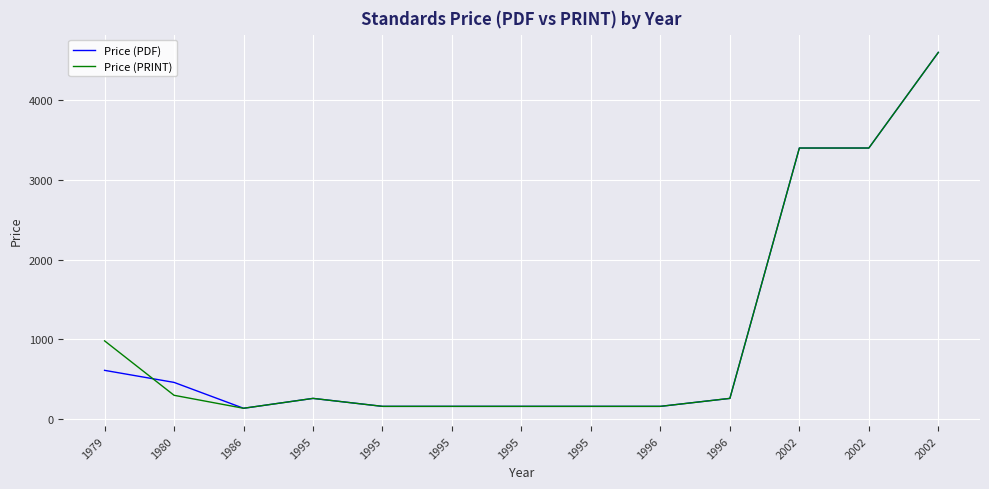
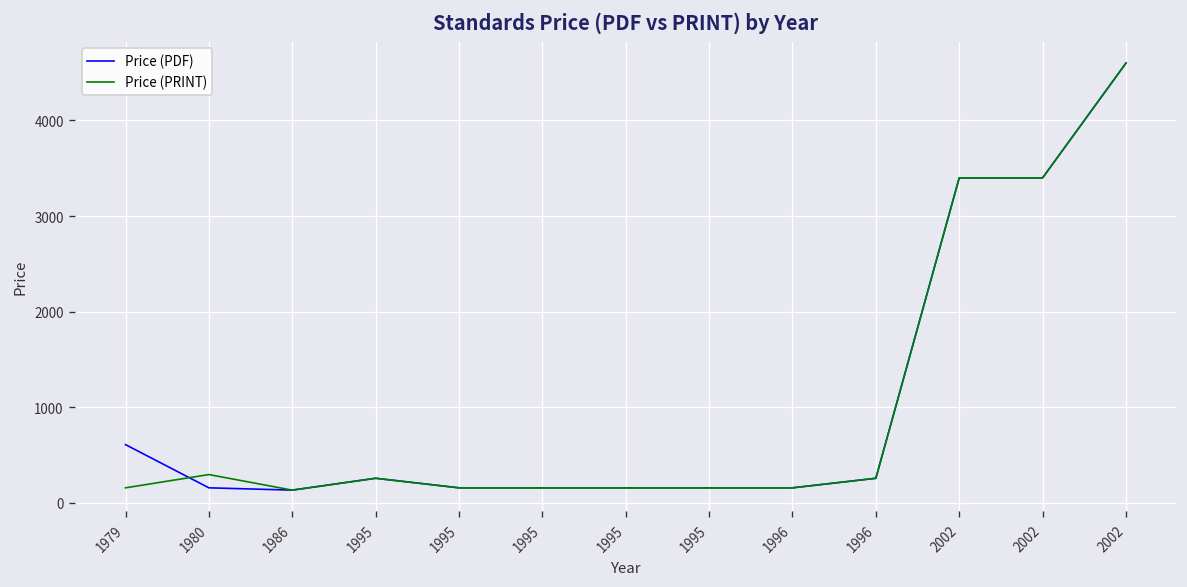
Price (PRINT), 1979: 1000 -> 200
Price (PDF), 1980: 500 -> 200
